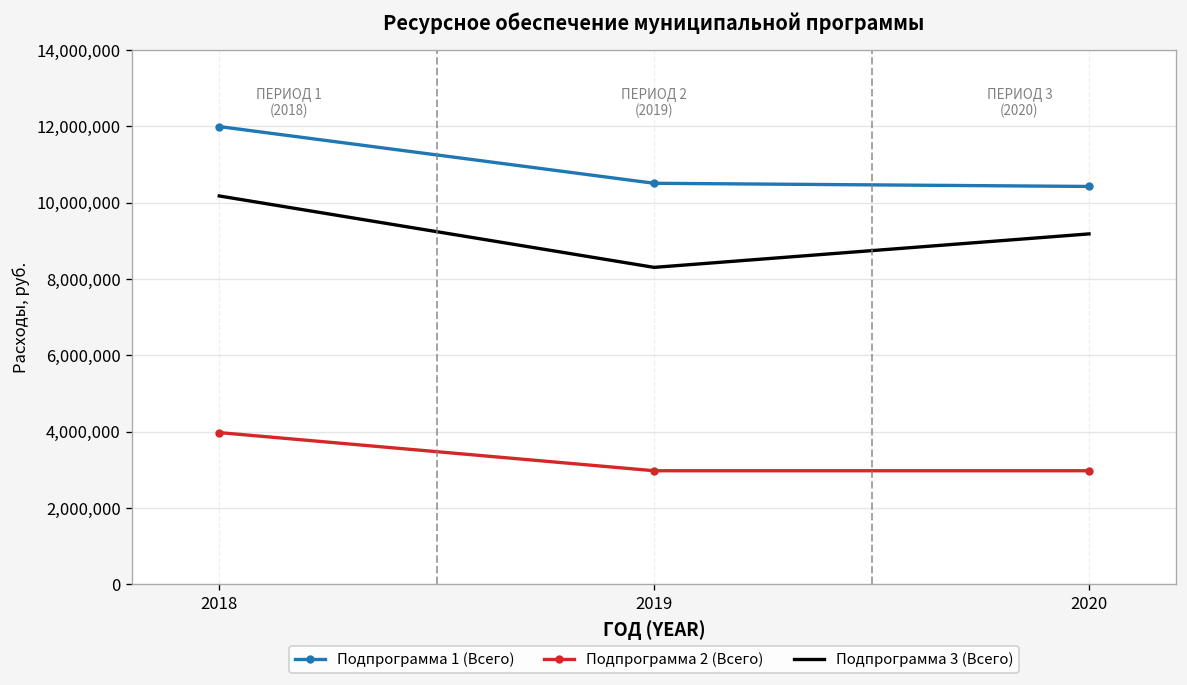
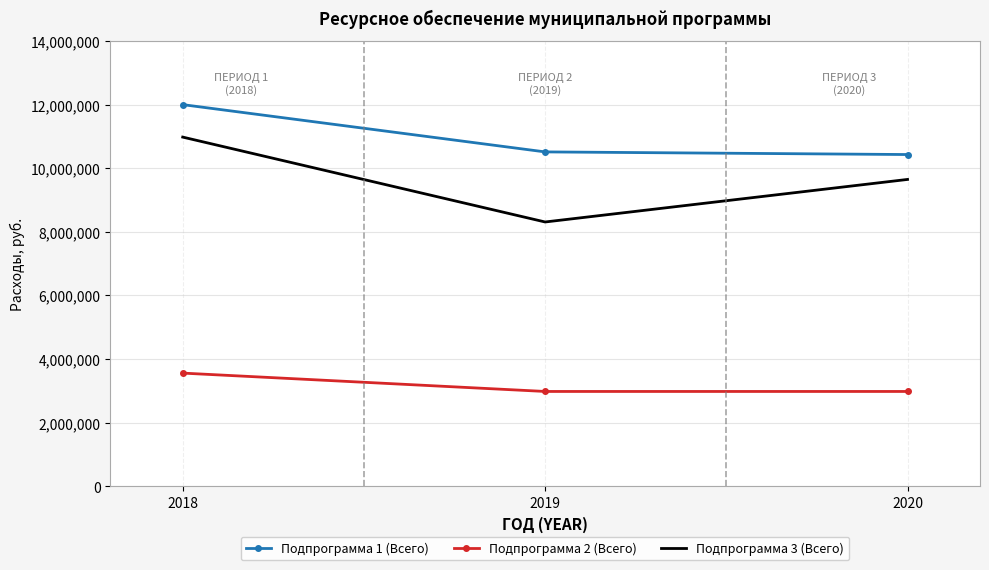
Подпрограмма 2 (Всего), 2018: 4,000,000 -> 3,600,000
Подпрограмма 3 (Всего), 2018: 10,200,000 -> 11,000,000
Подпрограмма 3 (Всего), 2020: 9,200,000 -> 9,600,000
